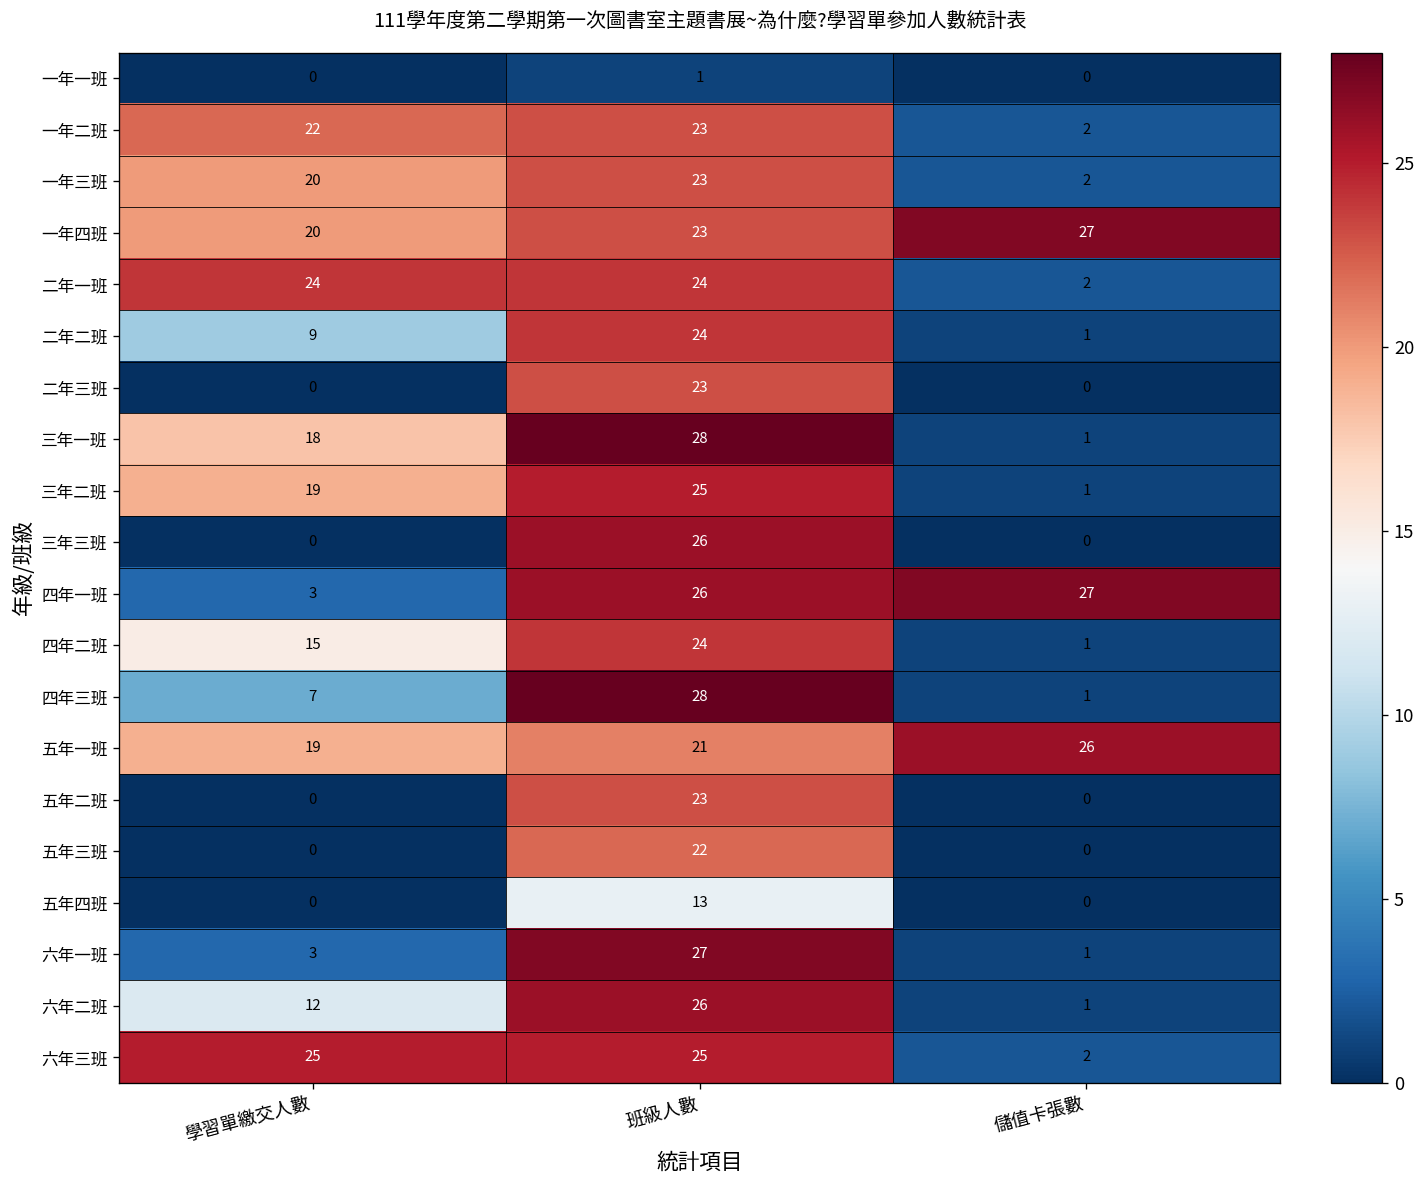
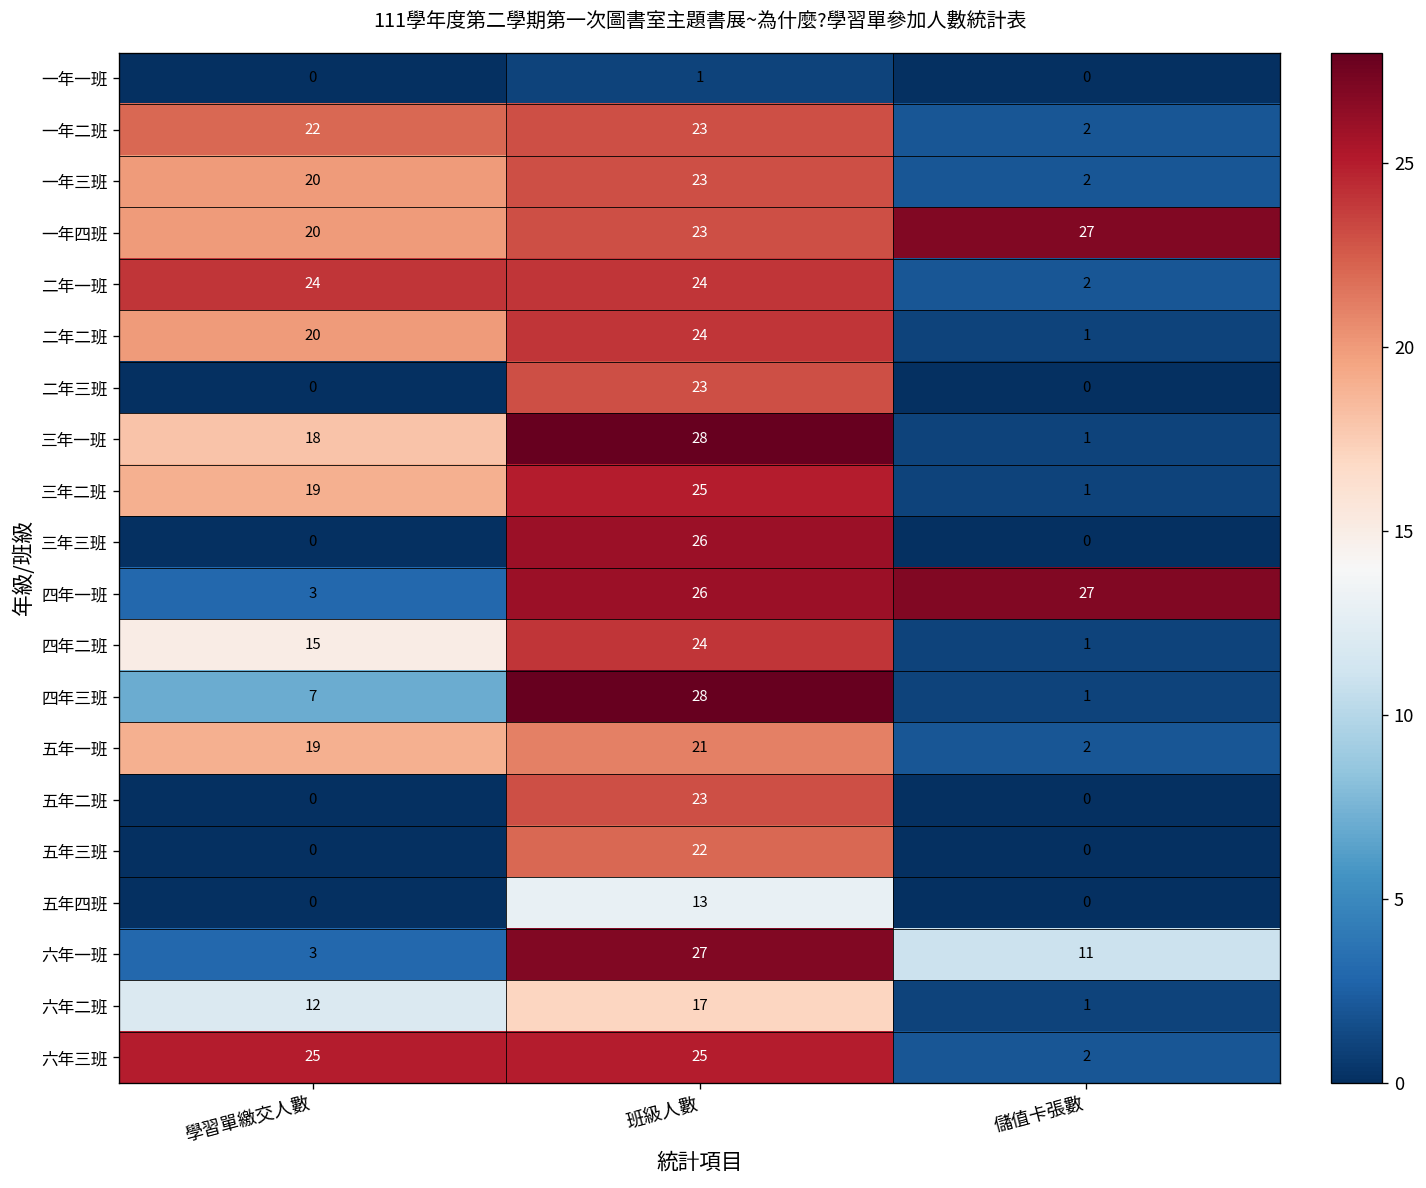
二年二班, 學習單繳交人數: 9 -> 20
五年一班, 儲值卡張數: 26 -> 2
六年一班, 儲值卡張數: 1 -> 11
六年二班, 班級人數: 26 -> 17
